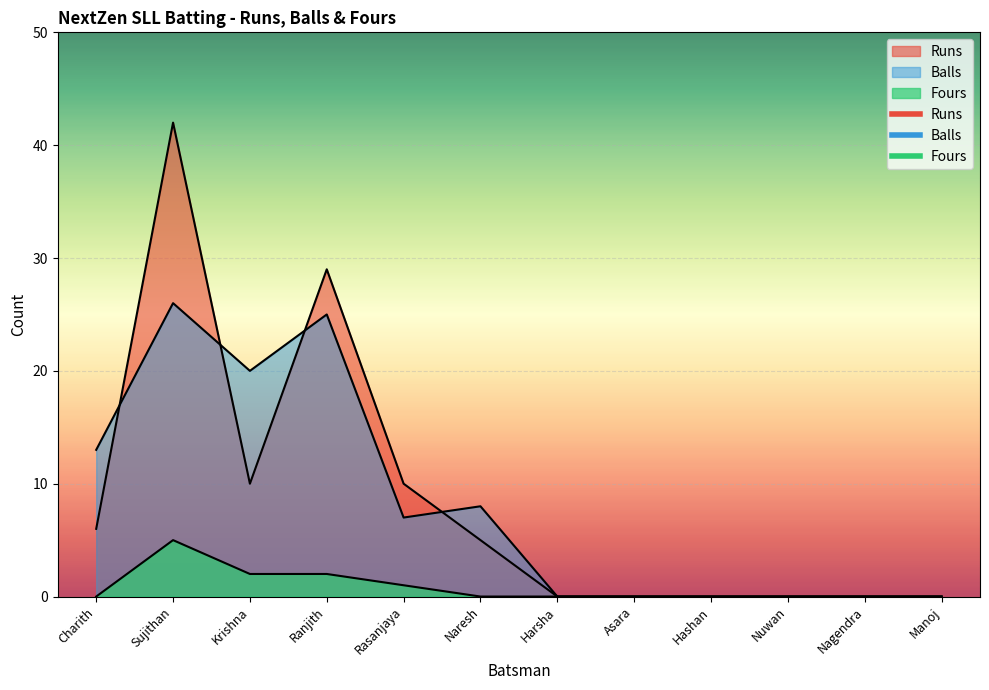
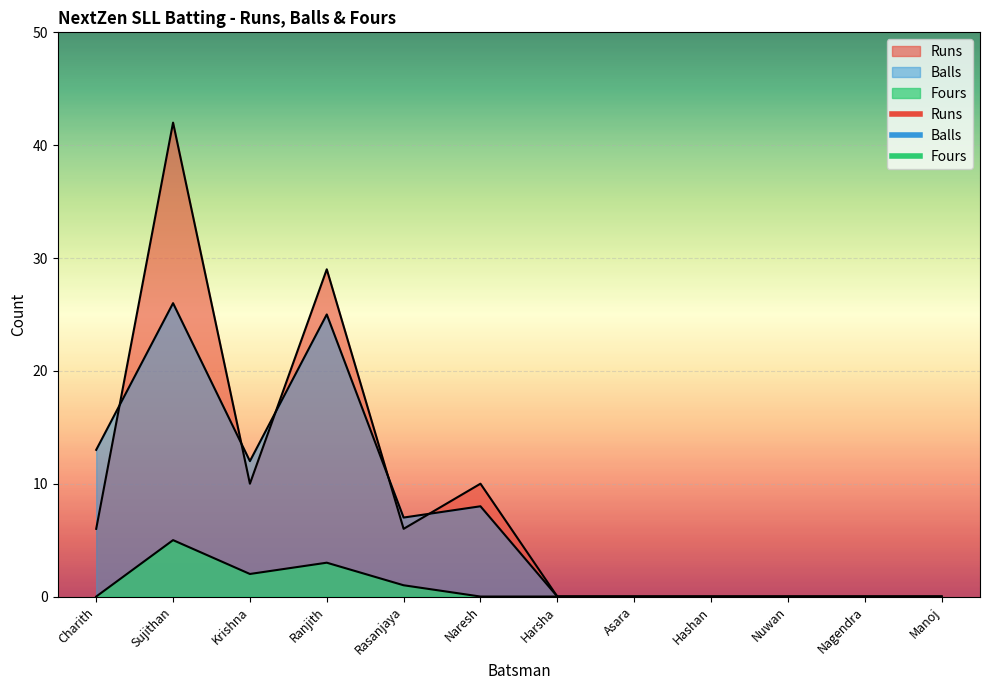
Balls, Krishna: 20 -> 12
Fours, Ranjith: 2 -> 3
Runs, Rasanjaya: 10 -> 6
Runs, Naresh: 5 -> 10
